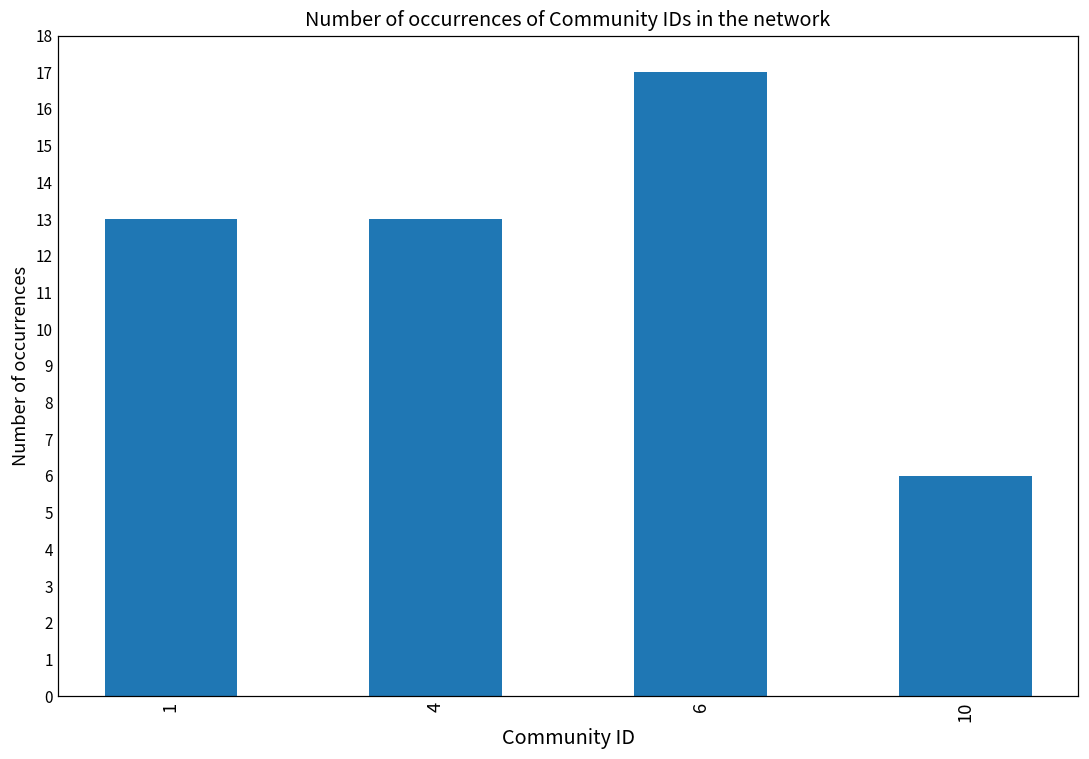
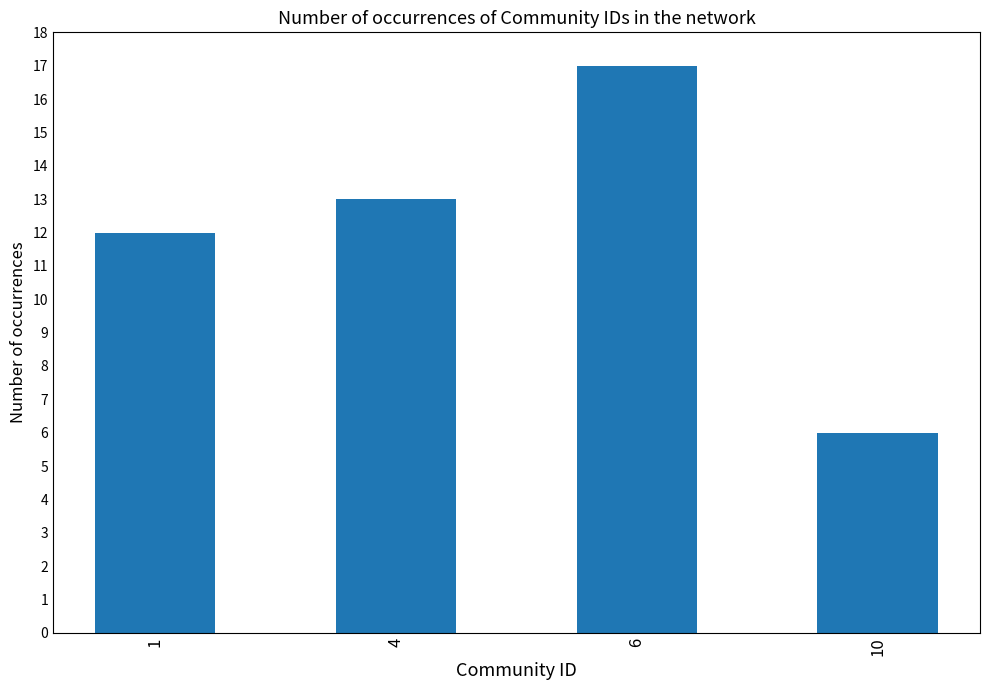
1: 13 -> 12
